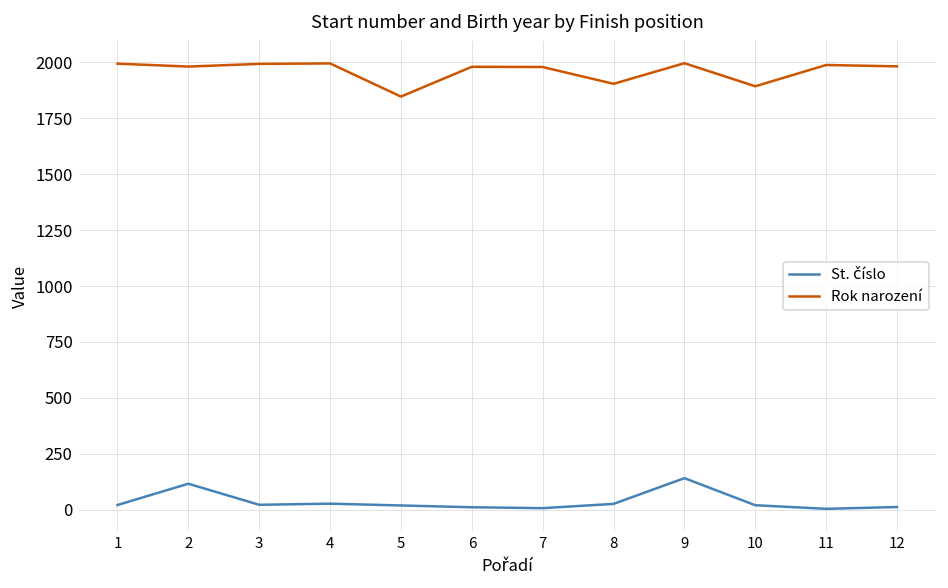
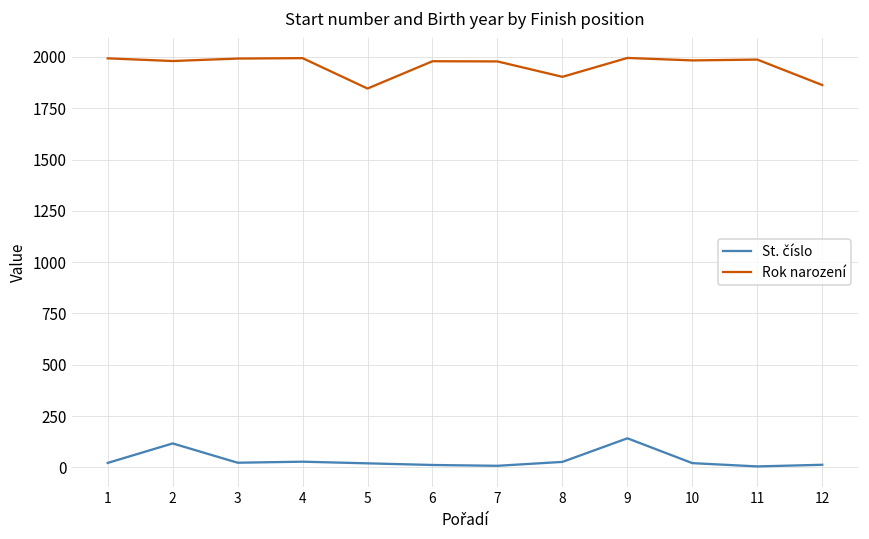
Rok narození, 10: 1890 -> 1980
Rok narození, 12: 1980 -> 1860
